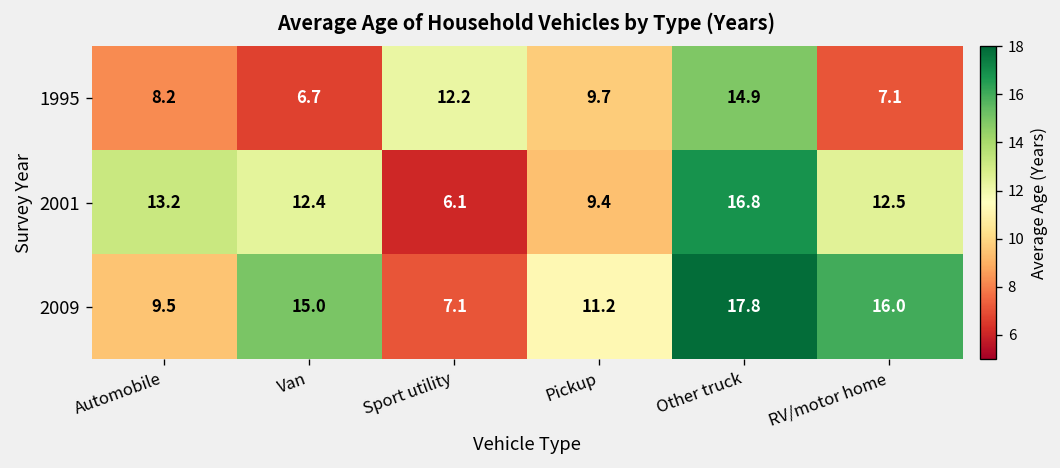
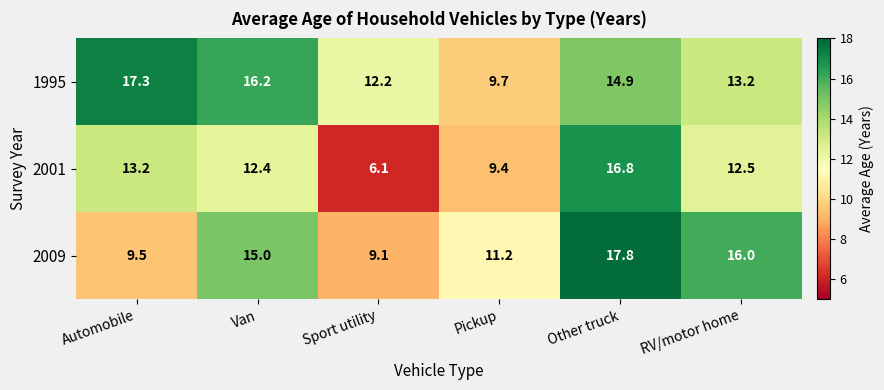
1995, Automobile: 8.2 -> 17.3
1995, Van: 6.7 -> 16.2
1995, RV/motor home: 7.1 -> 13.2
2009, Sport utility: 7.1 -> 9.1
